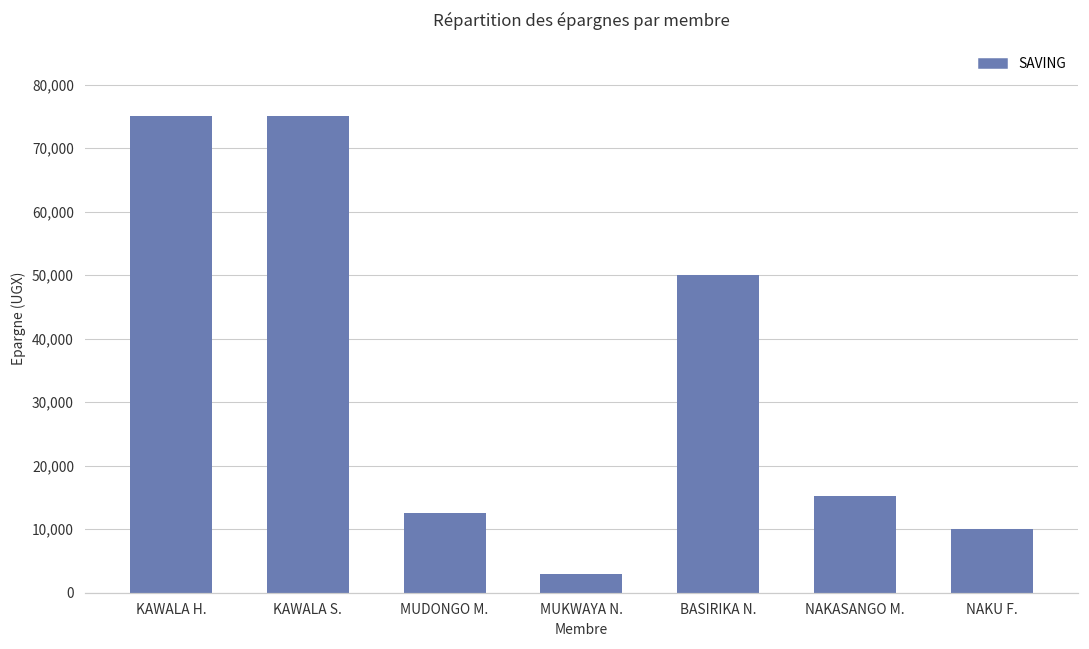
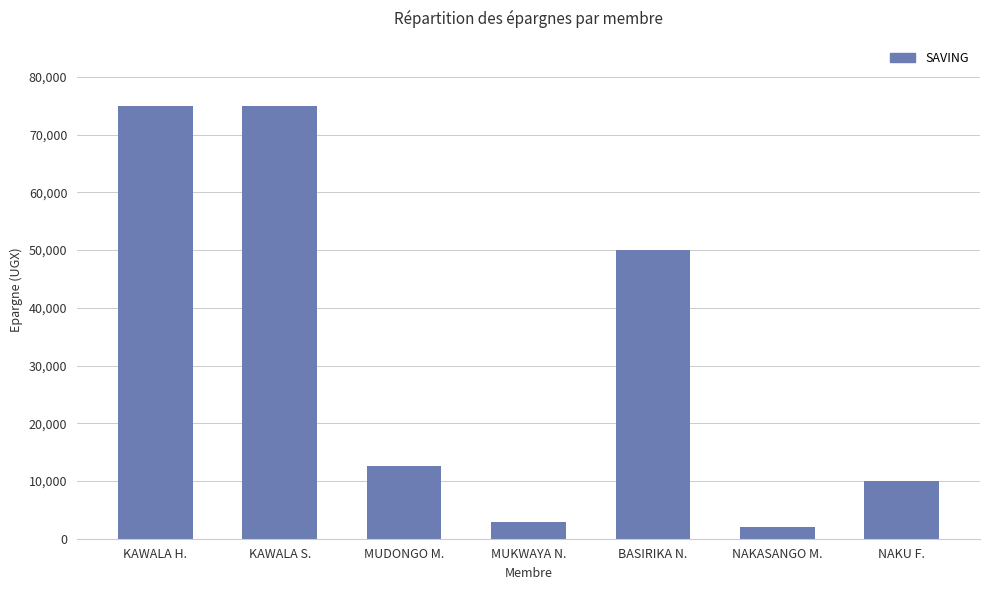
NAKASANGO M.: 15,000 -> 2,000
